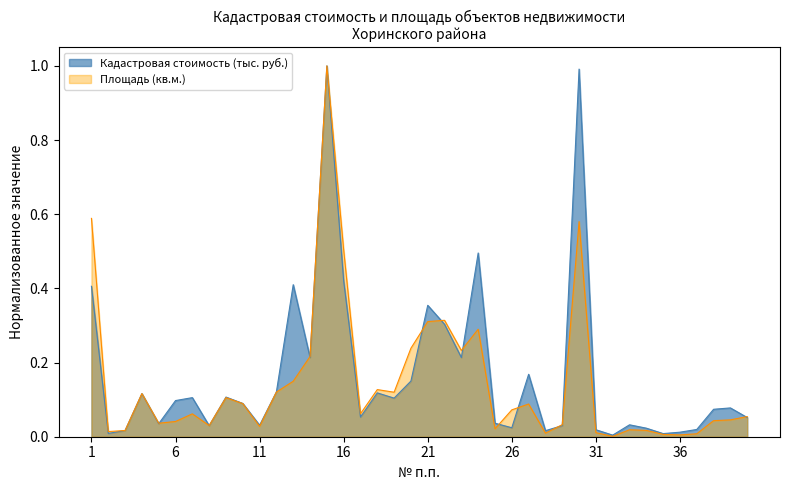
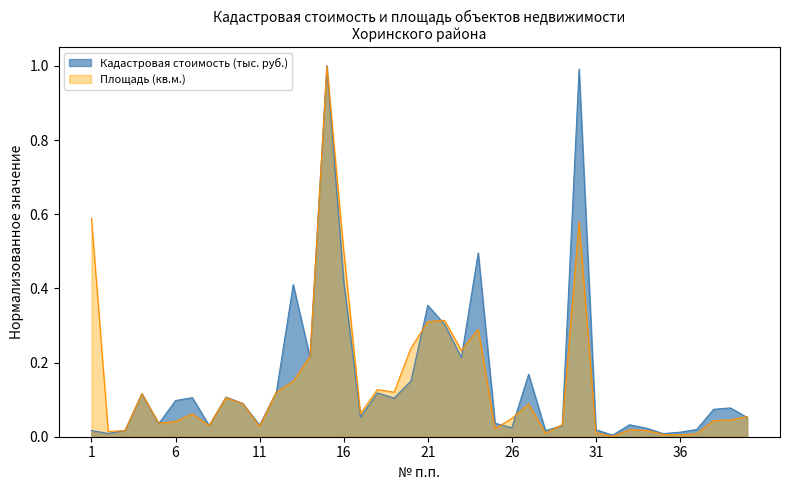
Кадастровая стоимость (тыс. руб.), 1: 0.41 -> 0.02
Площадь (кв.м.), 26: 0.07 -> 0.05
